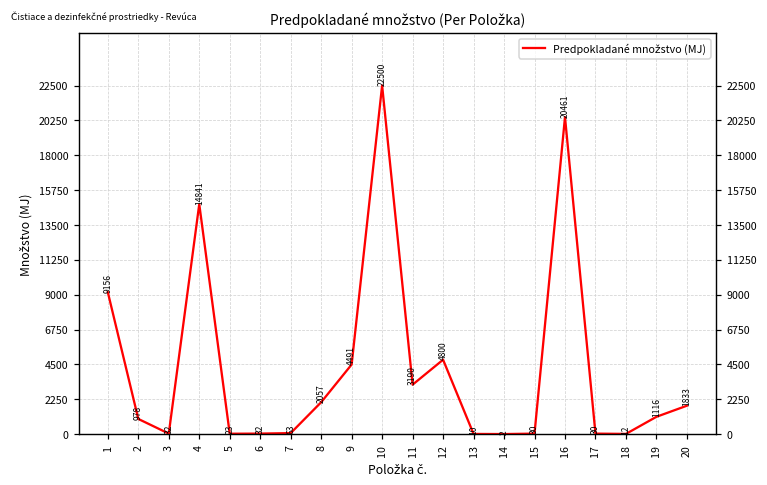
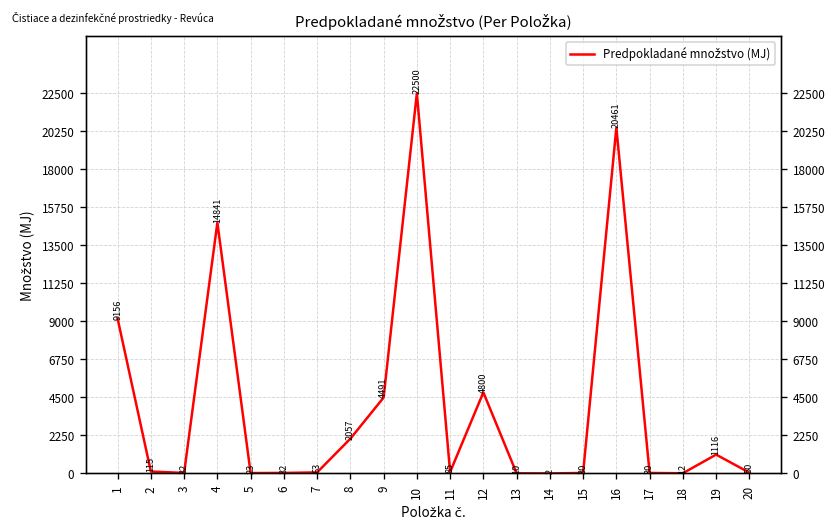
2: 978 -> 115
11: 3190 -> 85
20: 1833 -> 50
